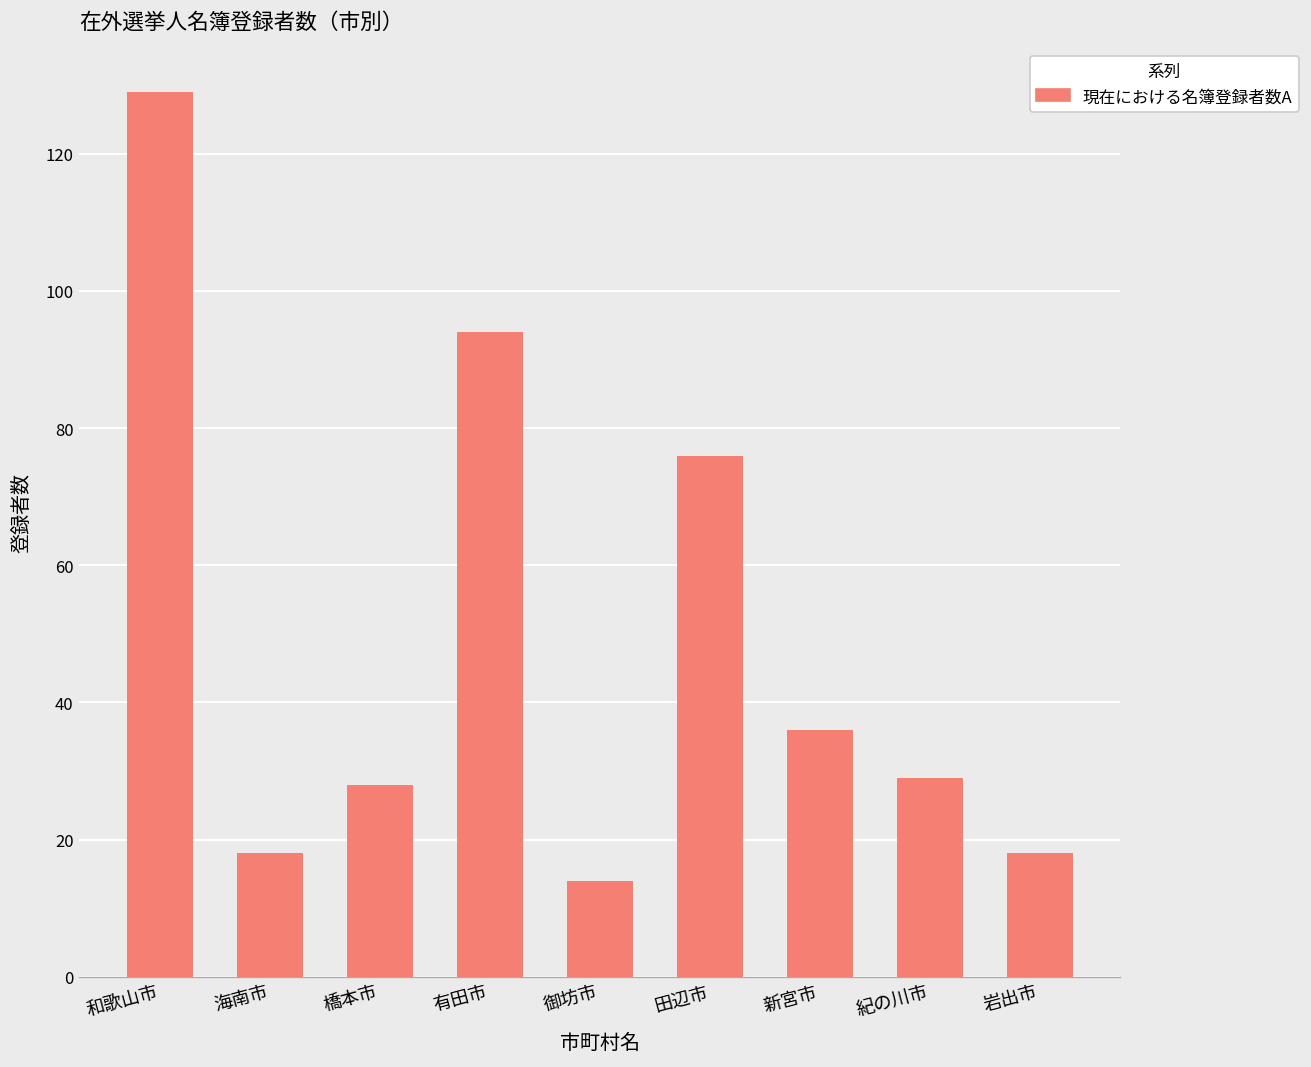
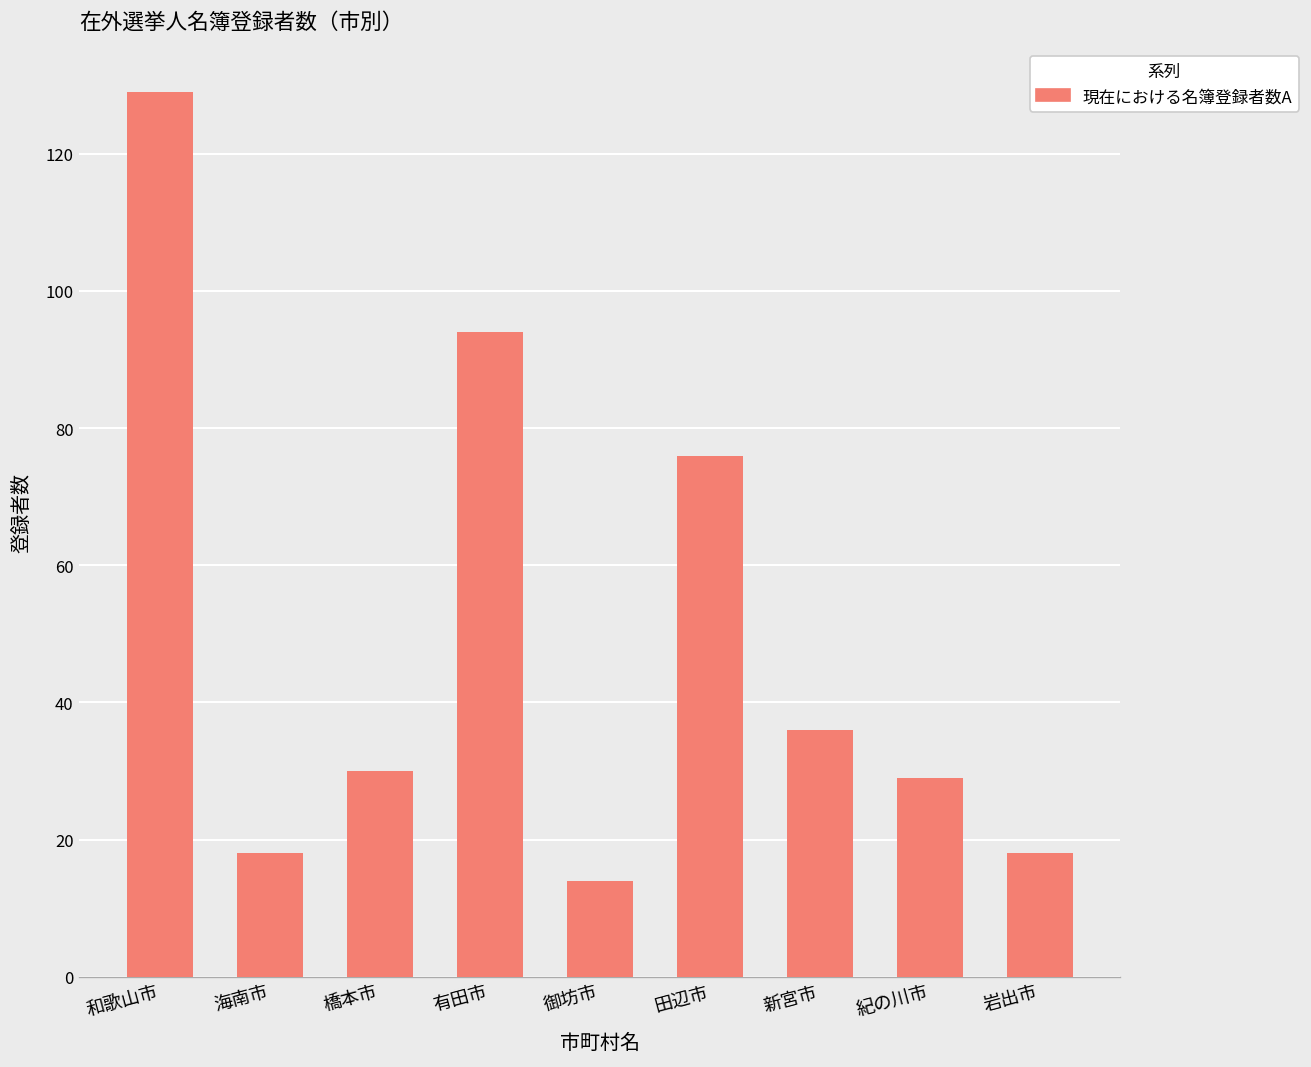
橋本市: 28 -> 30
